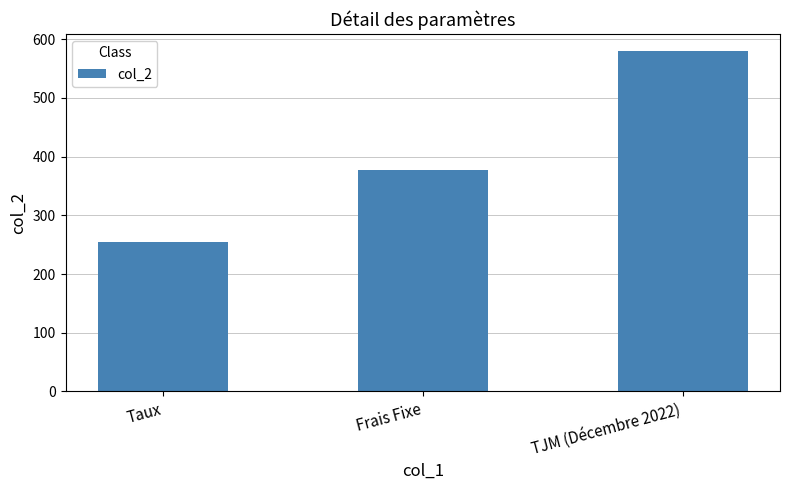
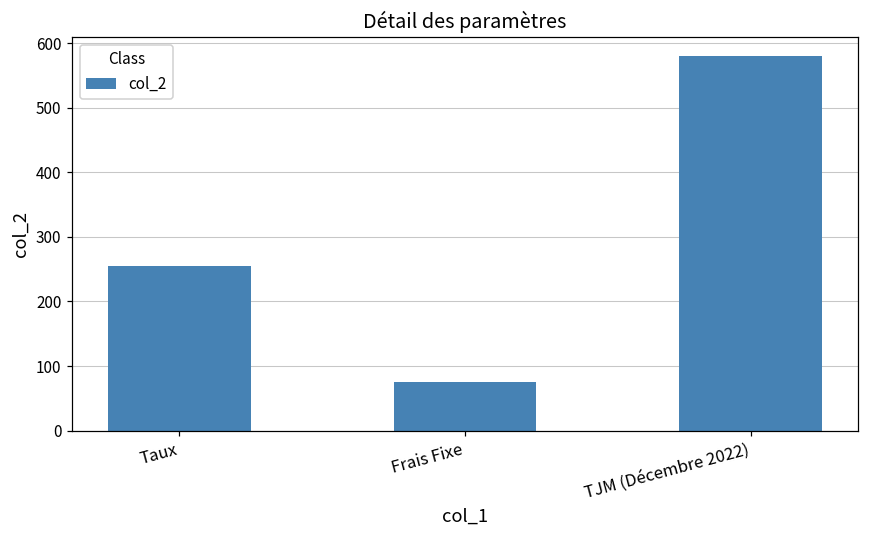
Frais Fixe: 380 -> 80
